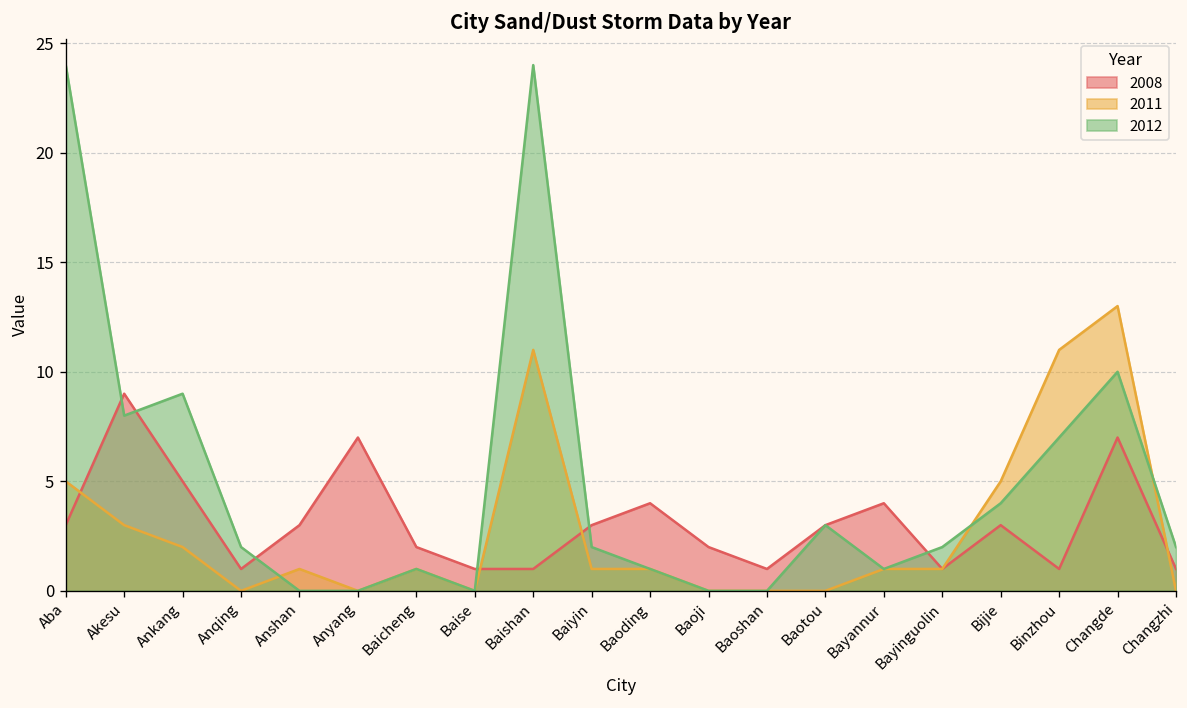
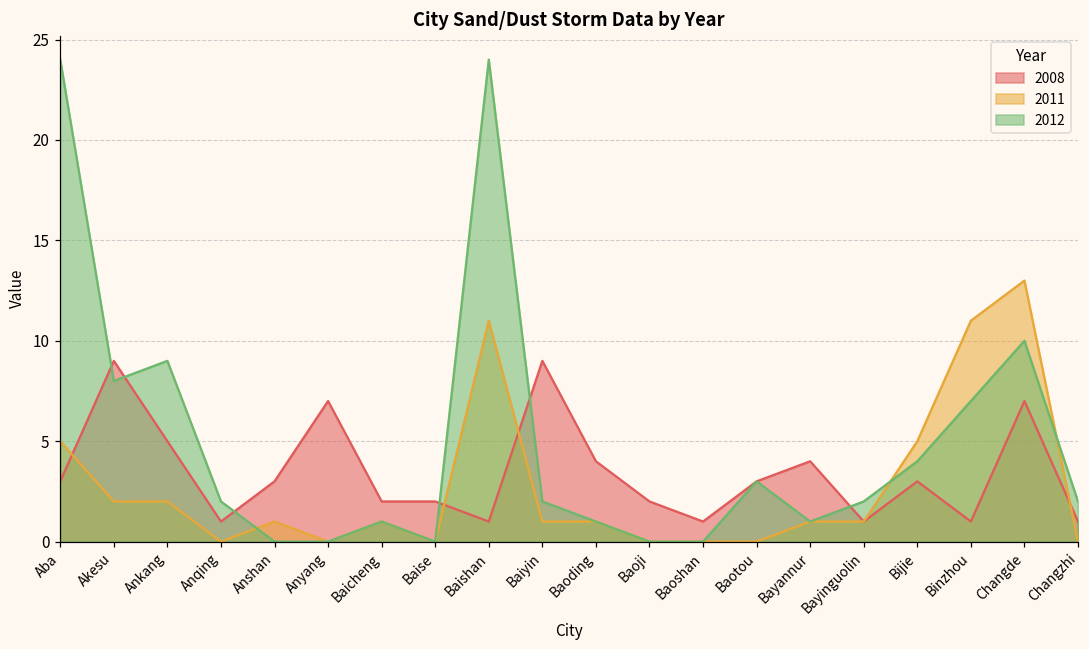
2011, Akesu: 3 -> 2
2008, Baise: 1 -> 2
2008, Baiyin: 3 -> 9
